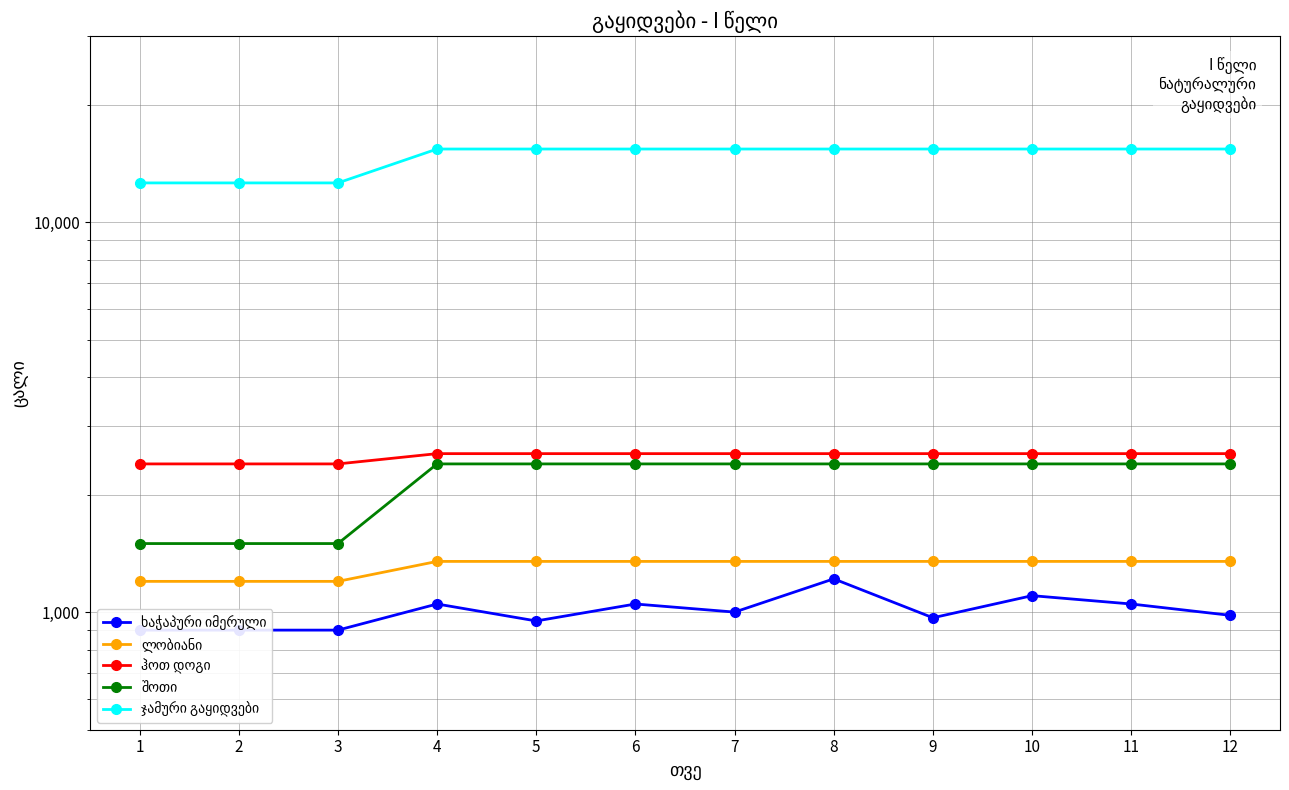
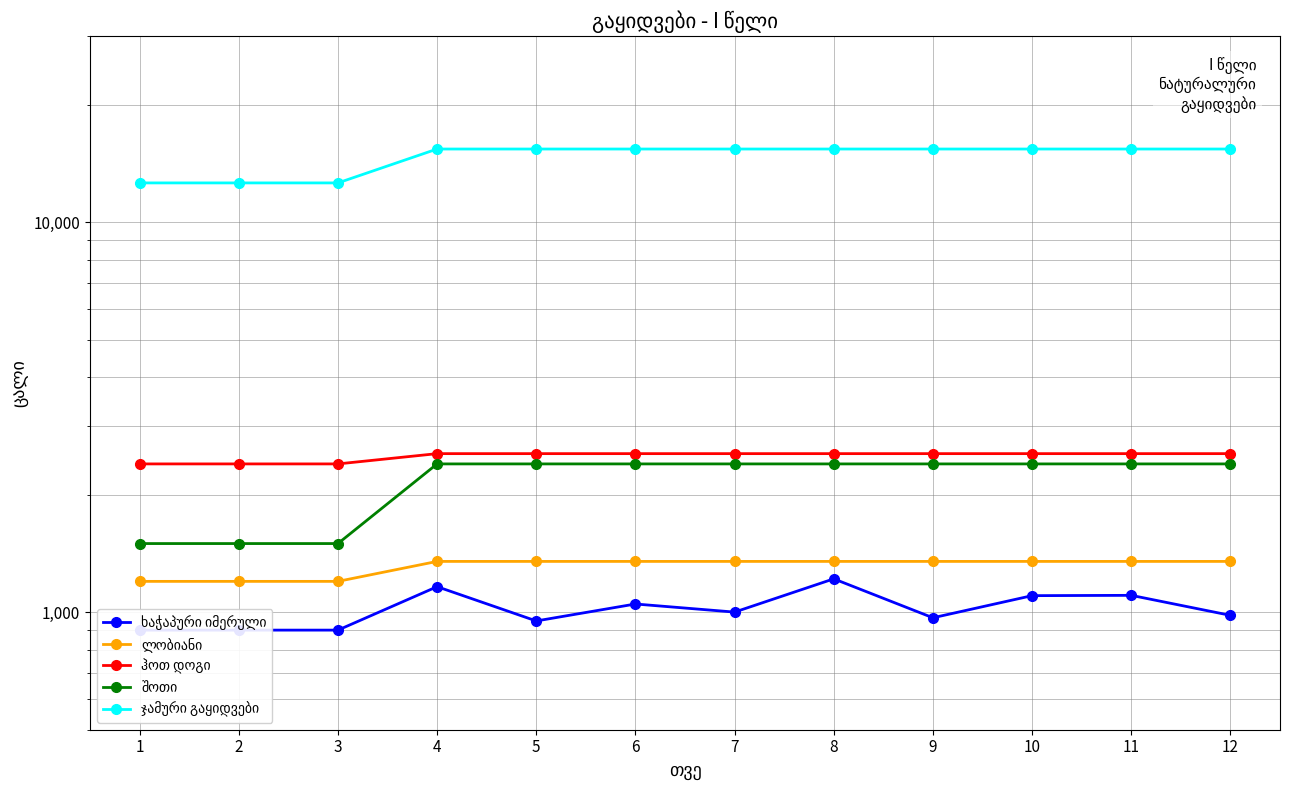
ხაჭაპური იმერული, 4: 1,050 -> 1,160
ხაჭაპური იმერული, 11: 1,050 -> 1,110
